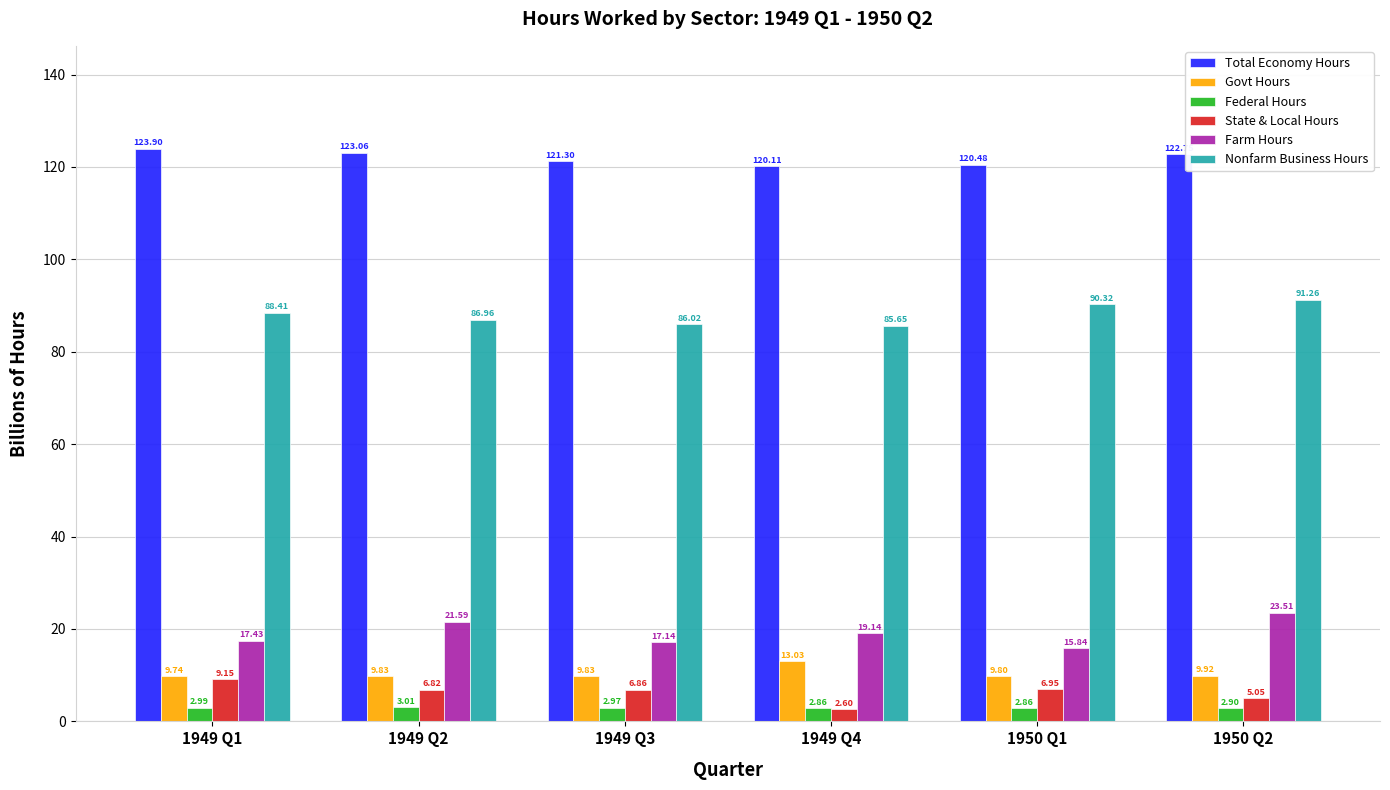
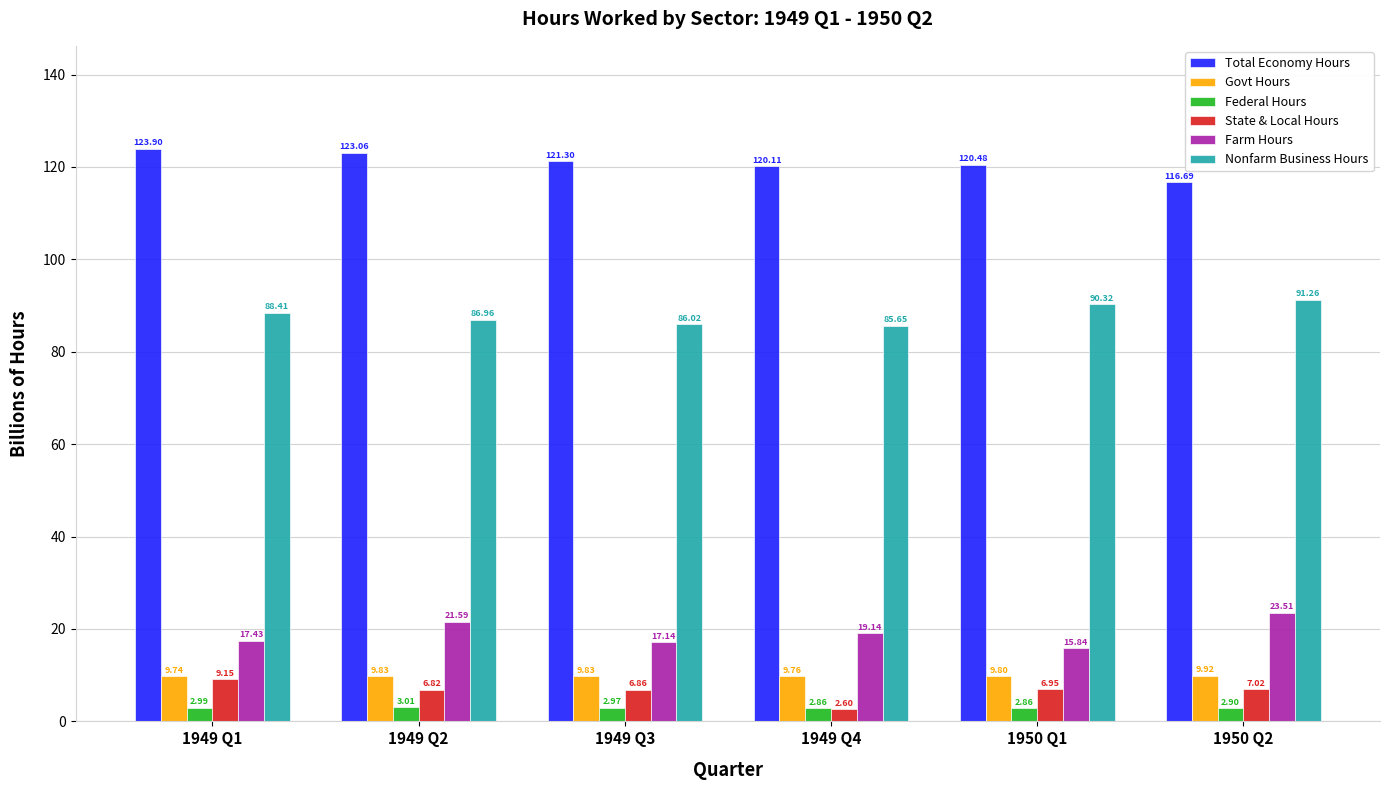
Govt Hours, 1949 Q4: 13.03 -> 9.76
Total Economy Hours, 1950 Q2: 123 -> 117
State & Local Hours, 1950 Q2: 5.05 -> 7.02
